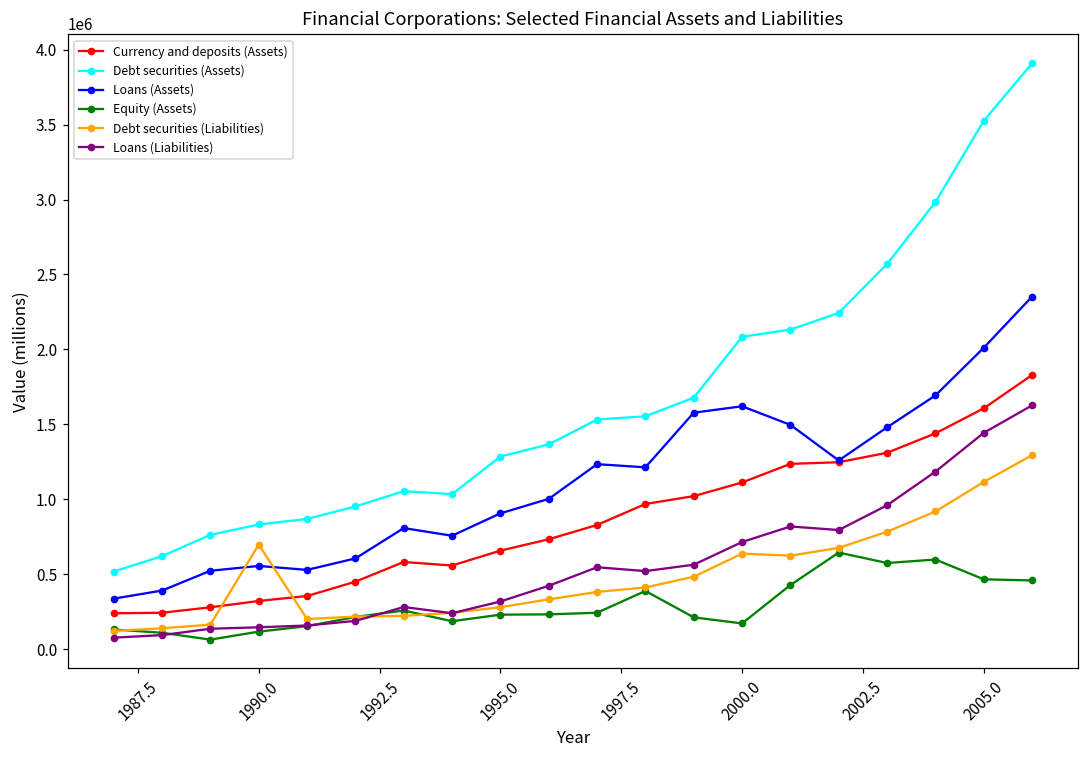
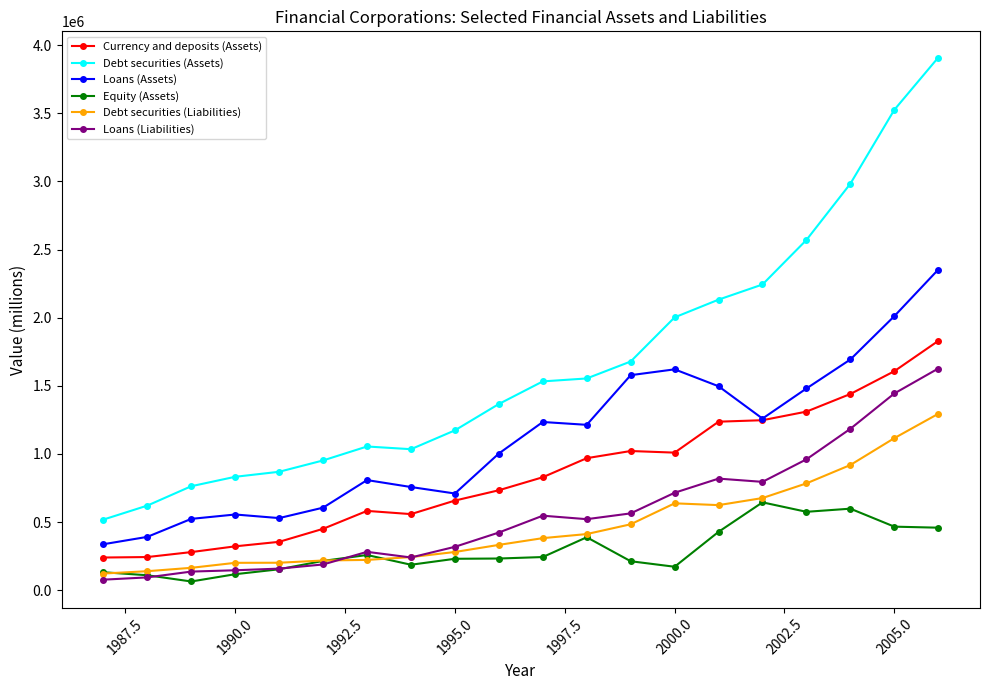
Debt securities (Liabilities), 1990.0: 700000 -> 200000
Debt securities (Assets), 1995.0: 1290000 -> 1170000
Loans (Assets), 1995.0: 910000 -> 710000
Currency and deposits (Assets), 2000.0: 1110000 -> 1010000
Debt securities (Assets), 2000.0: 2080000 -> 2000000
